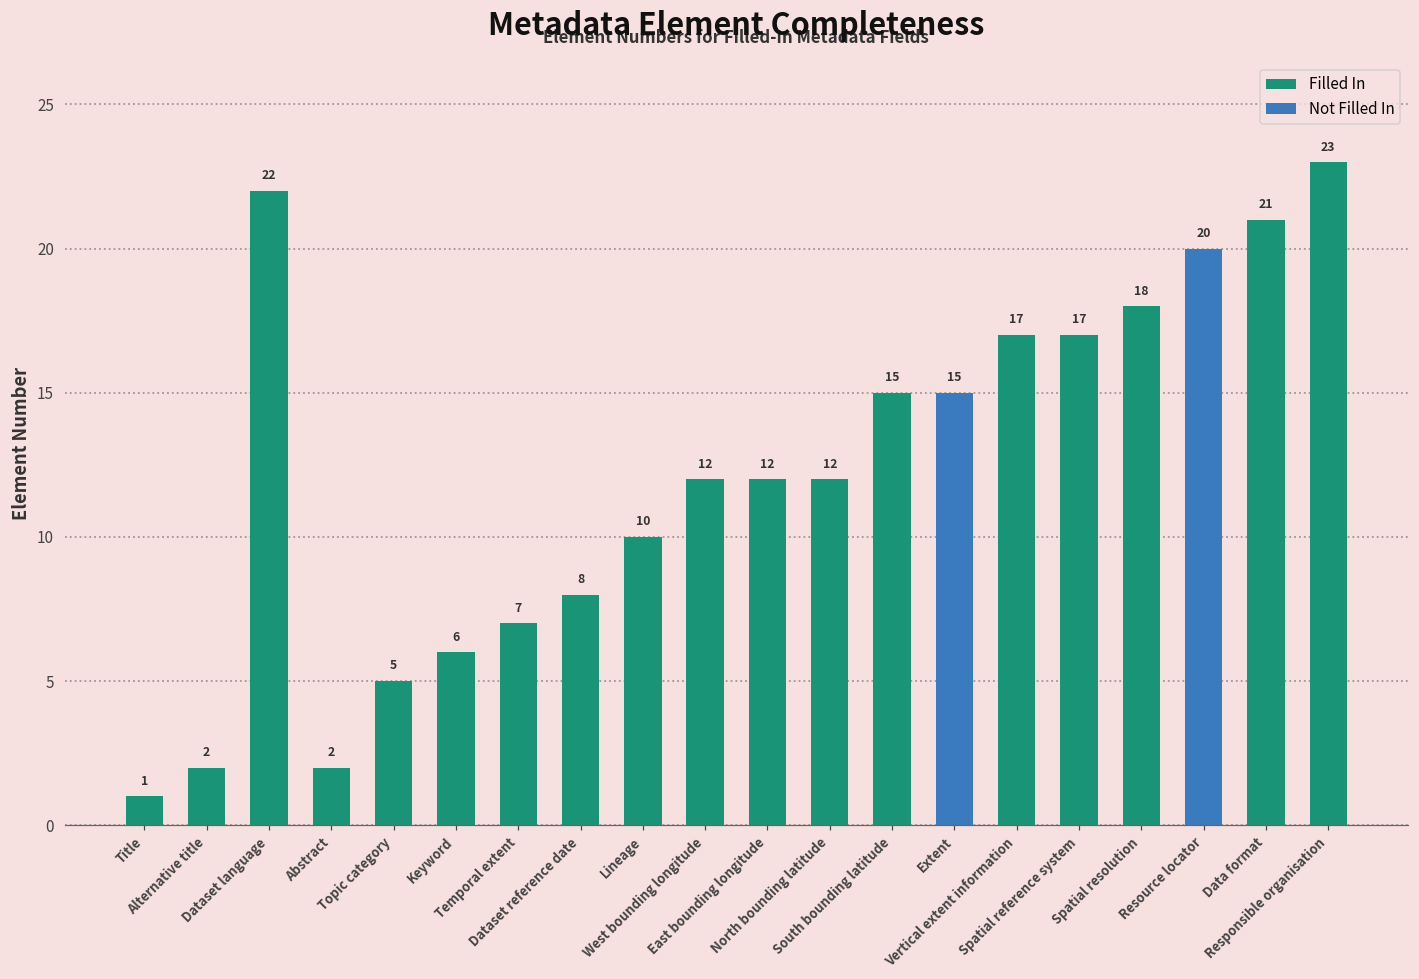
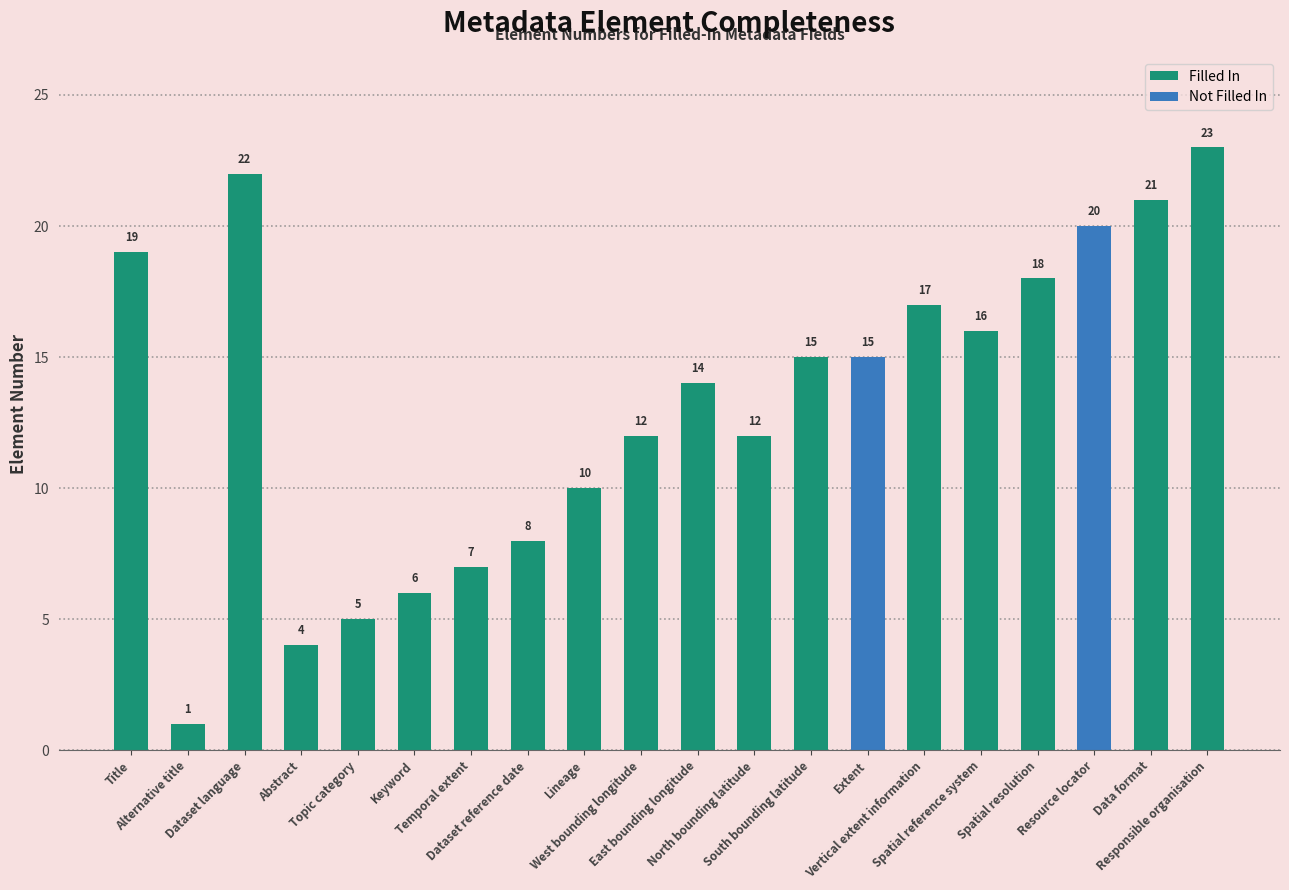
Filled In, Title: 1 -> 19
Filled In, Alternative title: 2 -> 1
Filled In, Abstract: 2 -> 4
Filled In, East bounding longitude: 12 -> 14
Filled In, Spatial reference system: 17 -> 16
